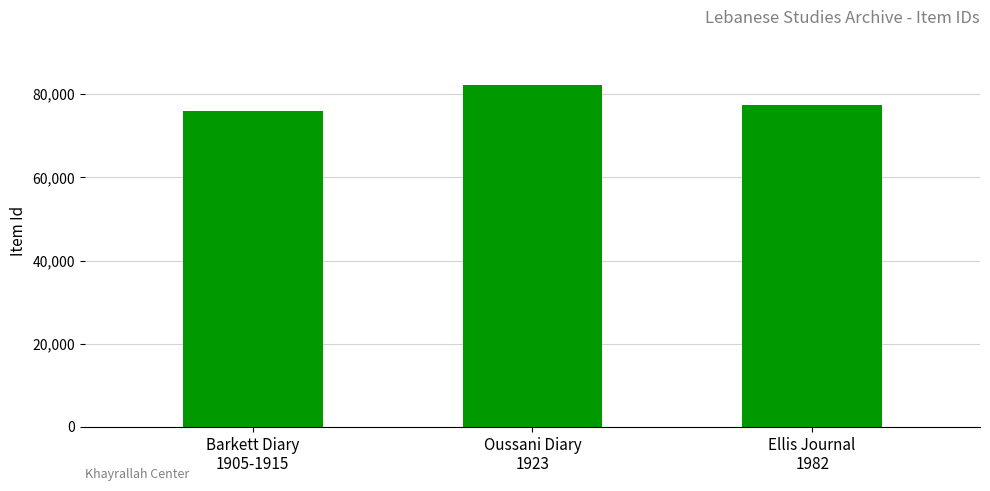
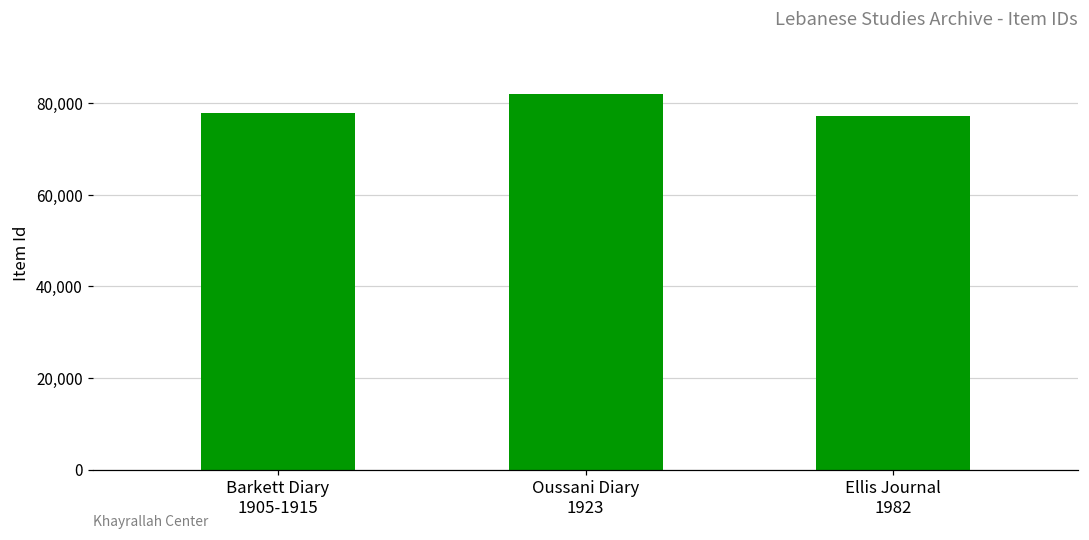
Barkett Diary 1905-1915: 76,000 -> 78,000
